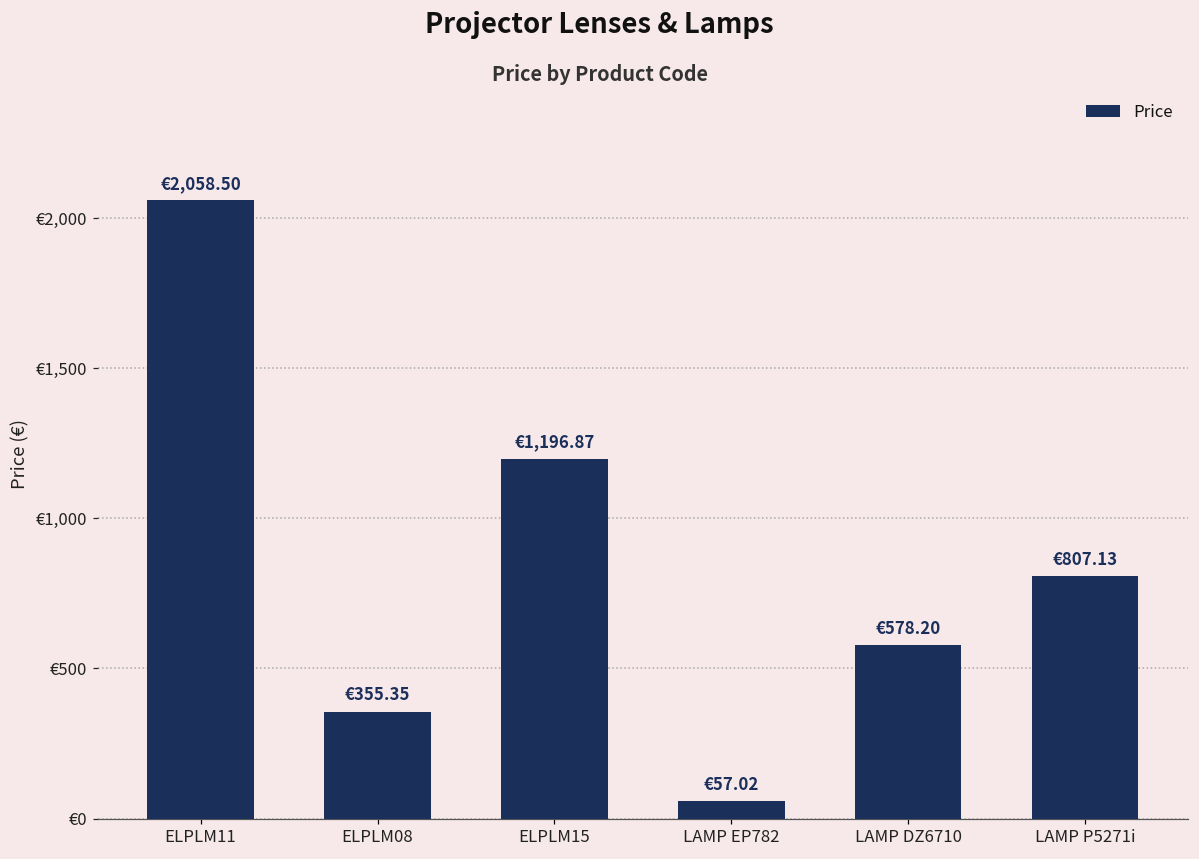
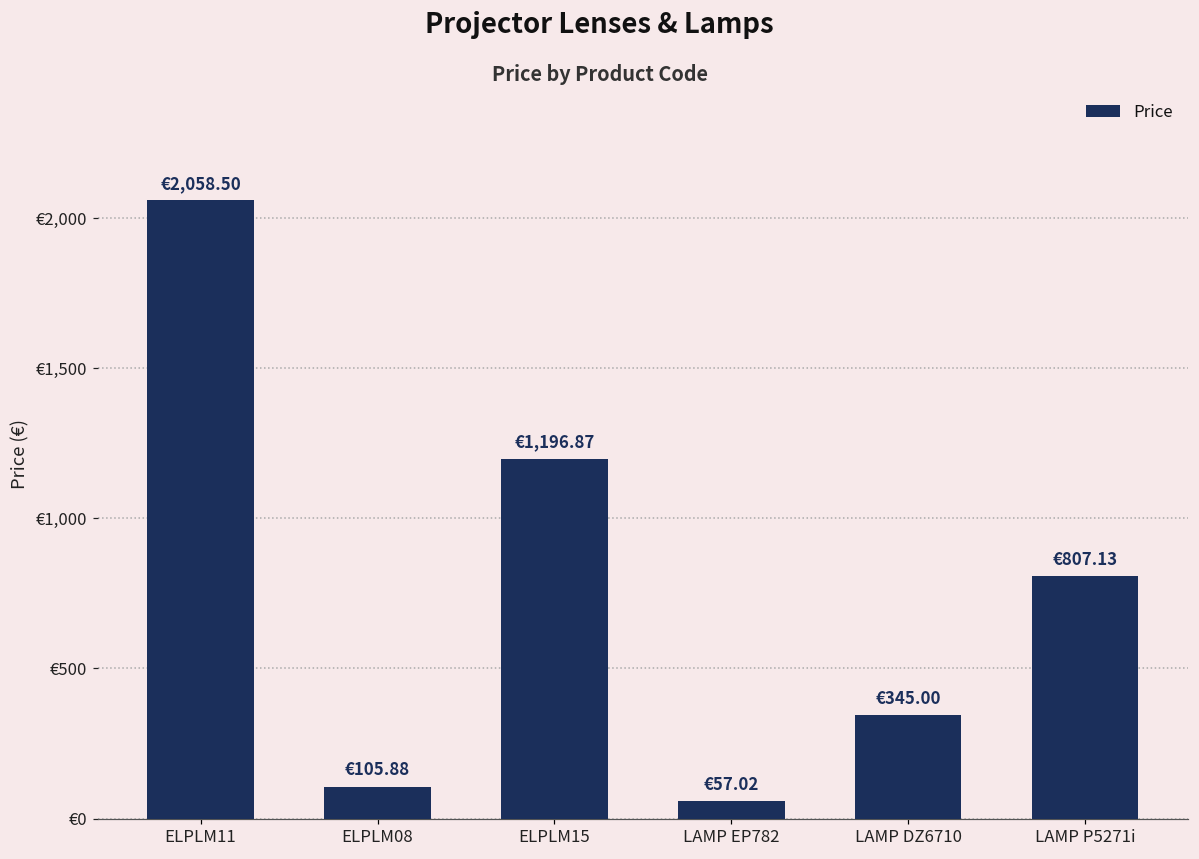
ELPLM08: €355.35 -> €105.88
LAMP DZ6710: €578.20 -> €345.00
